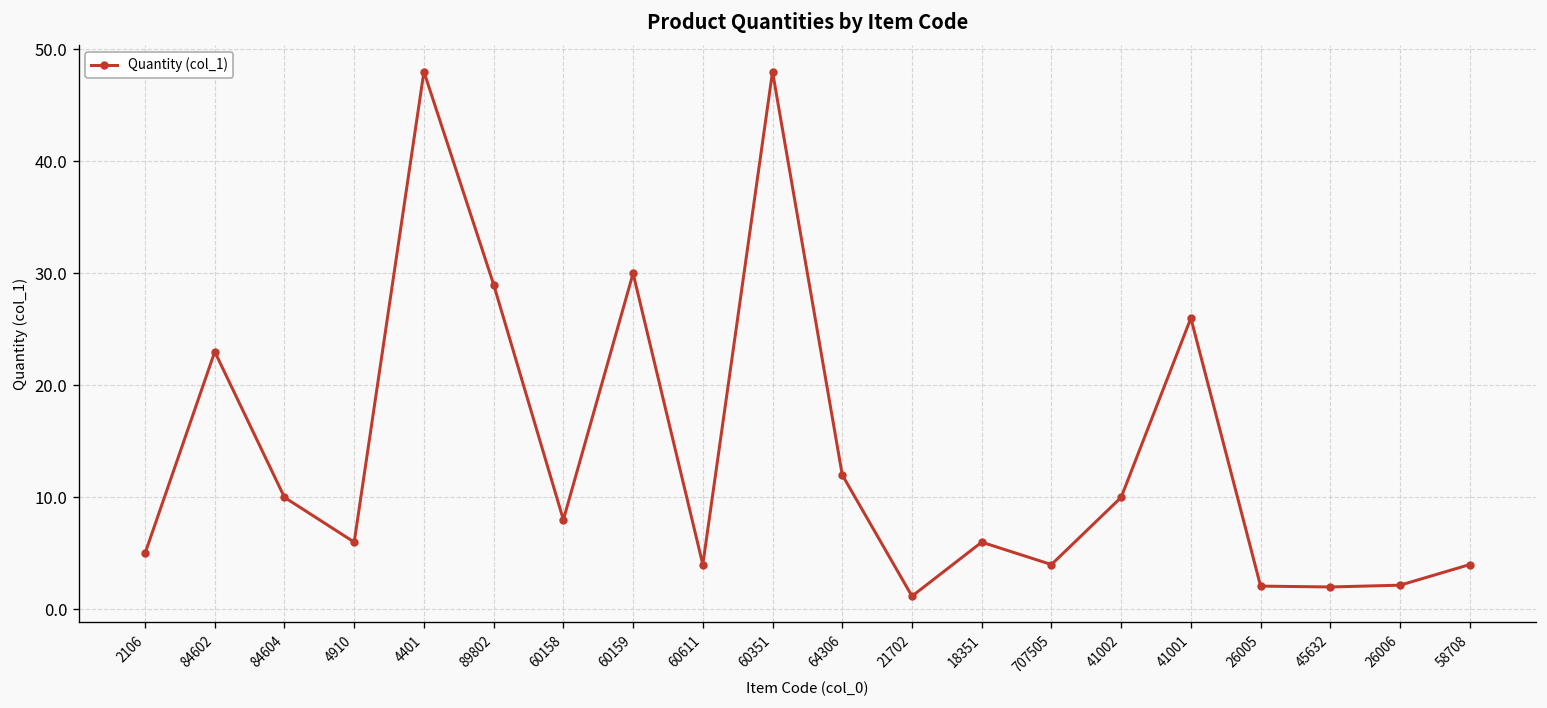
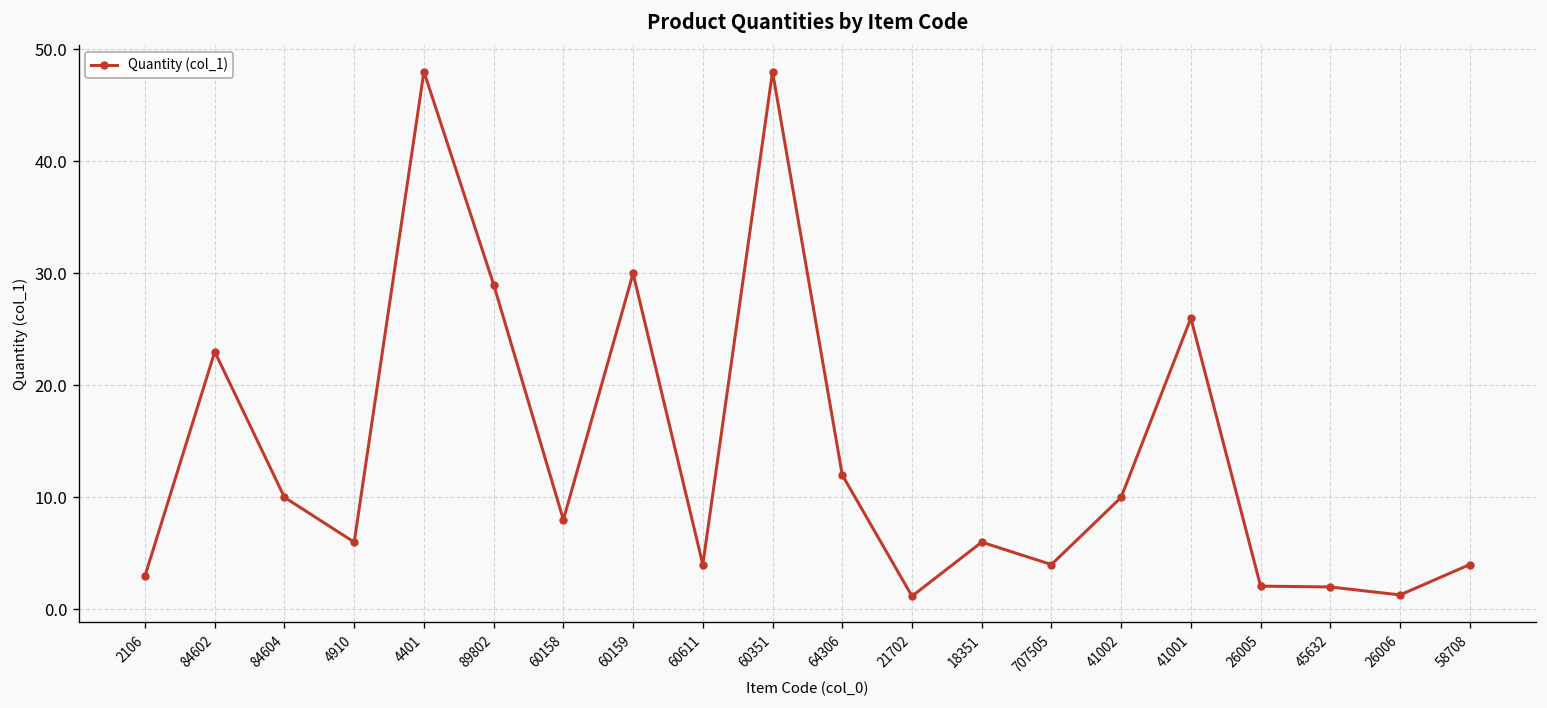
2106: 5 -> 3
26006: 2 -> 1
